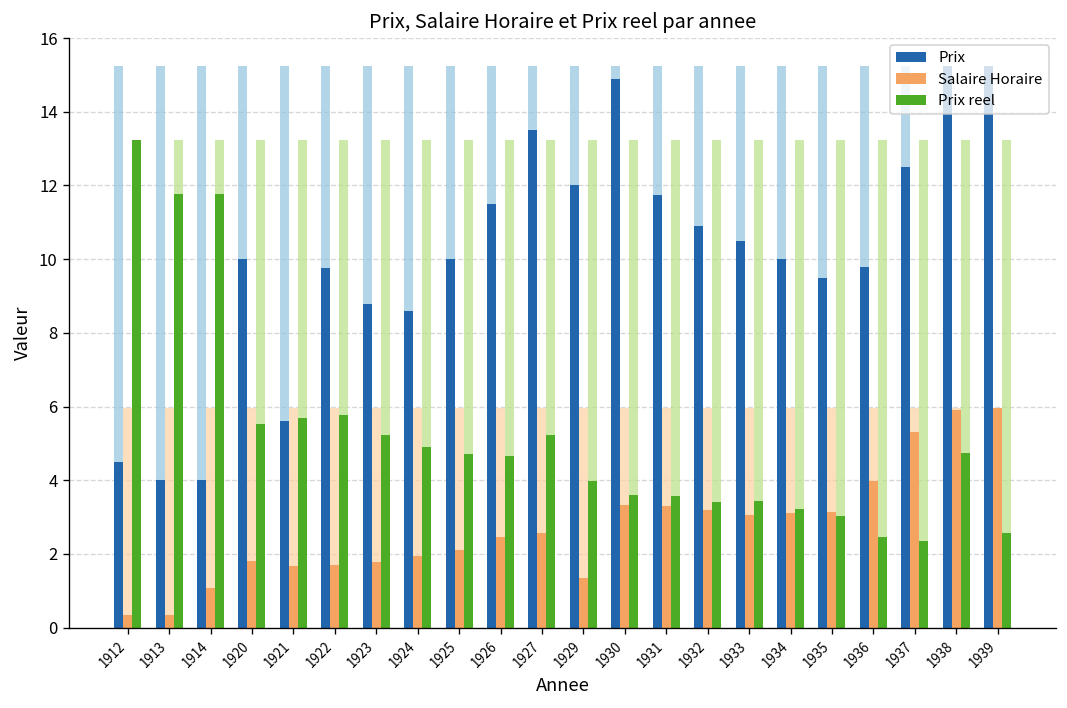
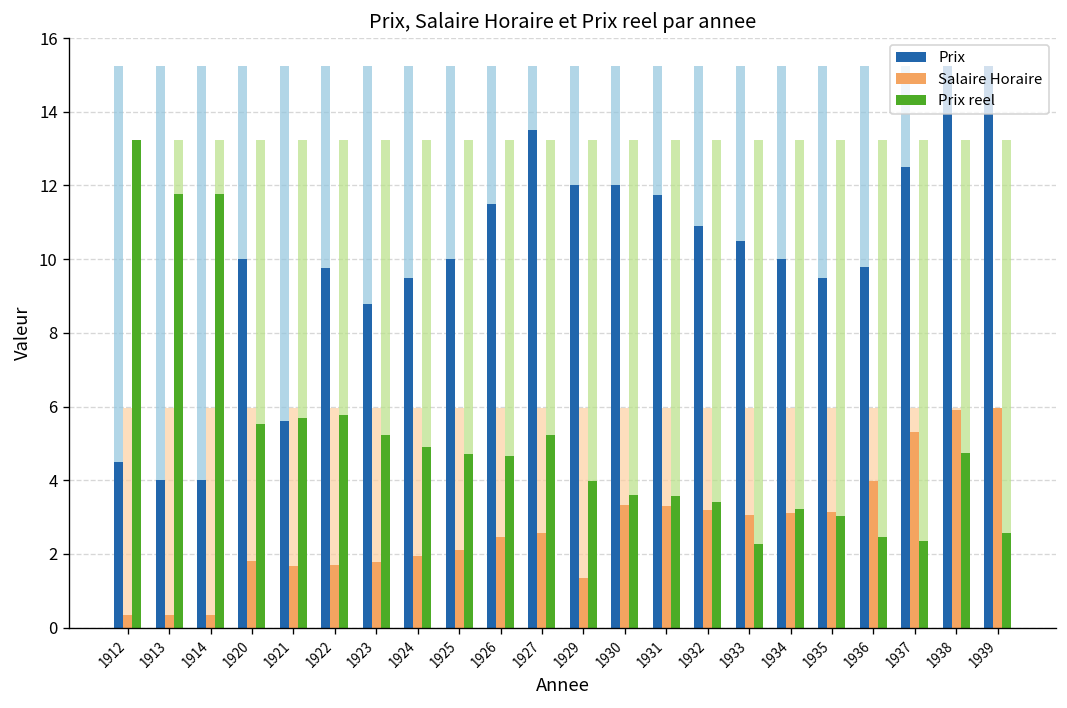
Salaire Horaire, 1914: 1.1 -> 0.3
Prix, 1924: 8.6 -> 9.5
Prix, 1930: 14.9 -> 12.0
Prix reel, 1933: 3.4 -> 2.3
